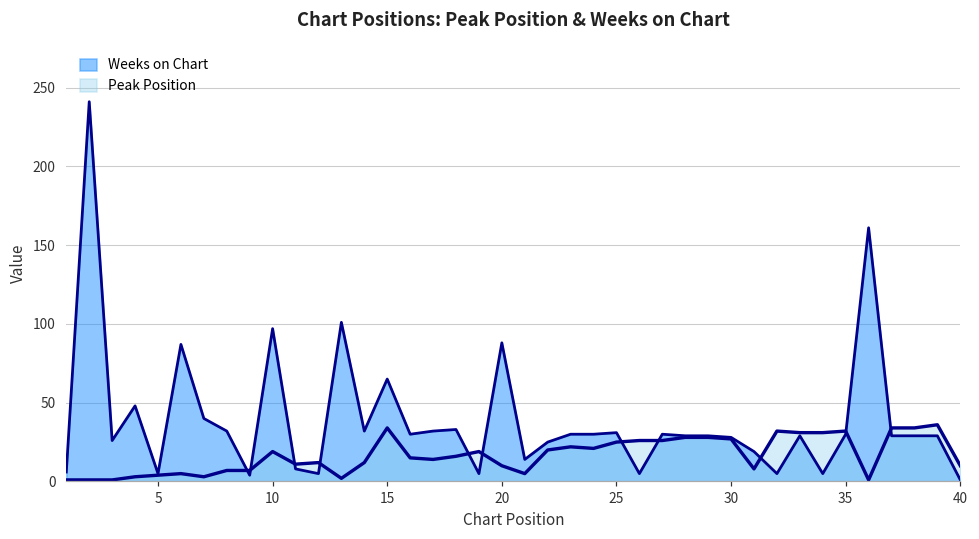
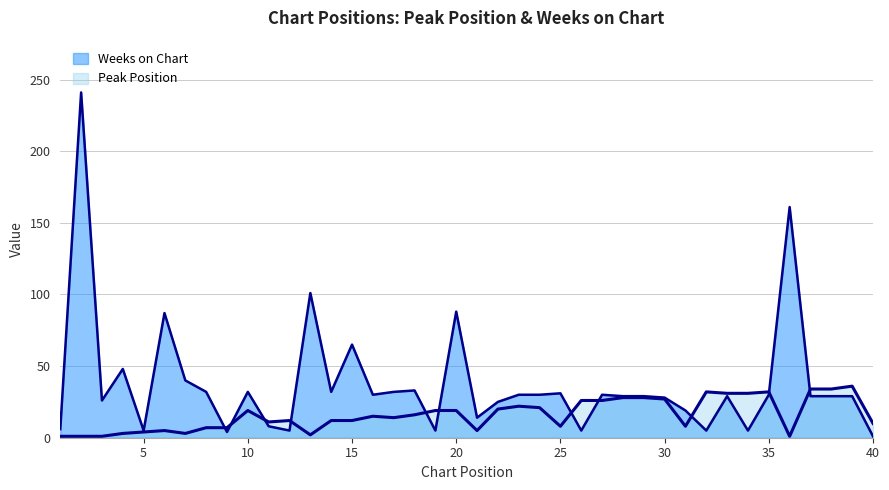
Weeks on Chart, 10: 97 -> 32
Peak Position, 15: 34 -> 12
Peak Position, 20: 10 -> 19
Peak Position, 25: 25 -> 8
